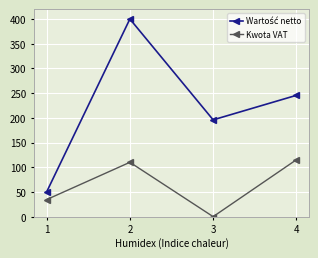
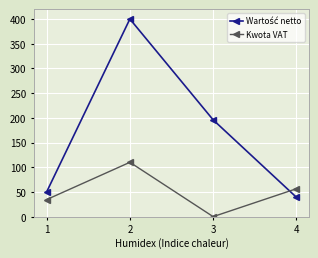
Wartość netto, 4: 250 -> 40
Kwota VAT, 4: 120 -> 60
